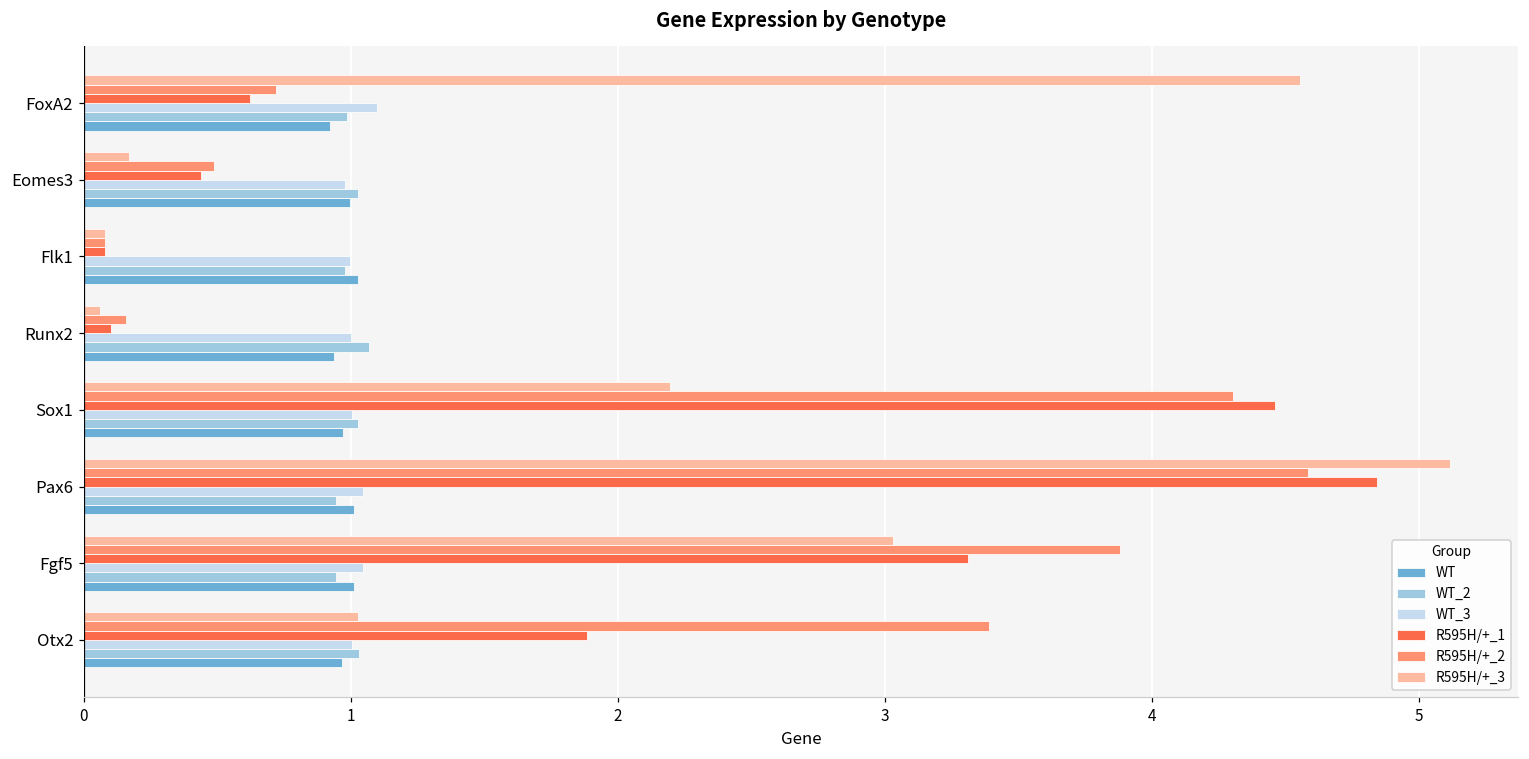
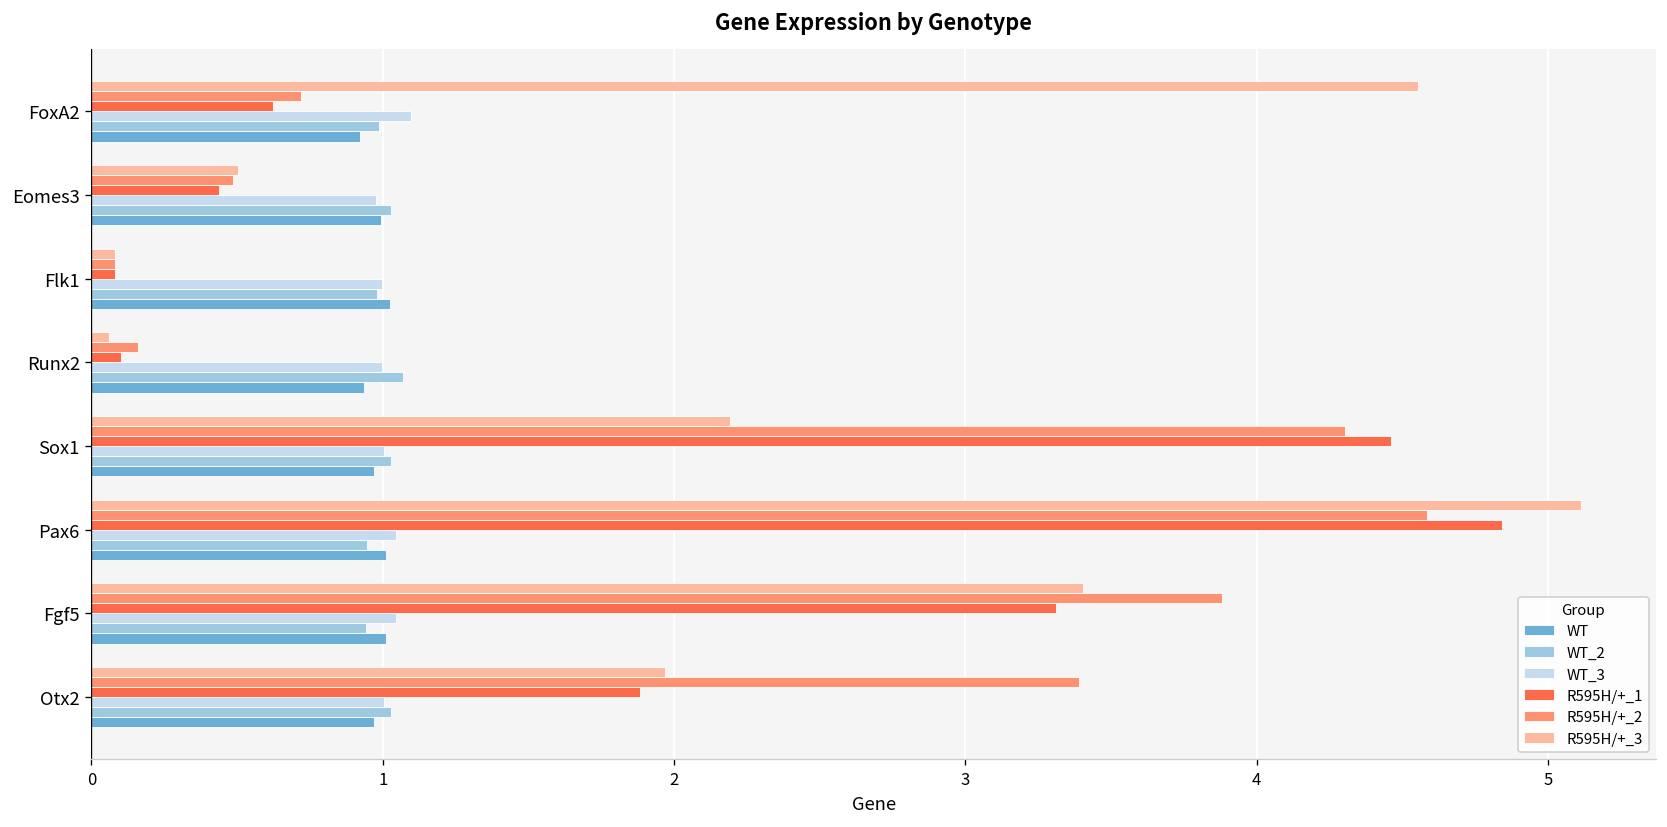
R595H/+_3, Eomes3: 0.17 -> 0.50
R595H/+_3, Fgf5: 3.03 -> 3.40
R595H/+_3, Otx2: 1.03 -> 1.97
